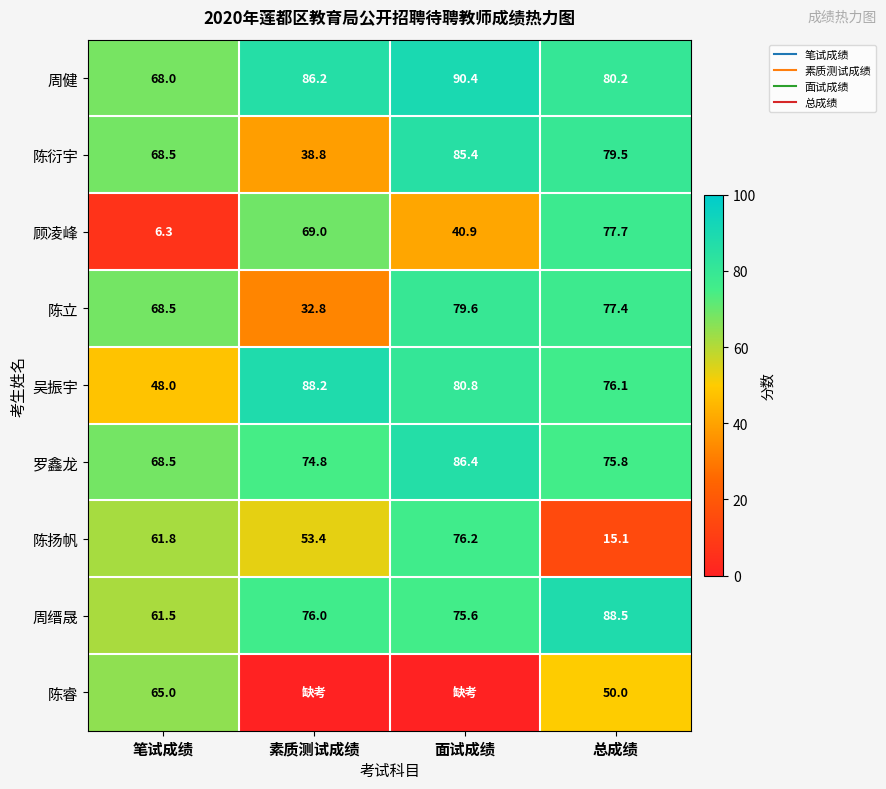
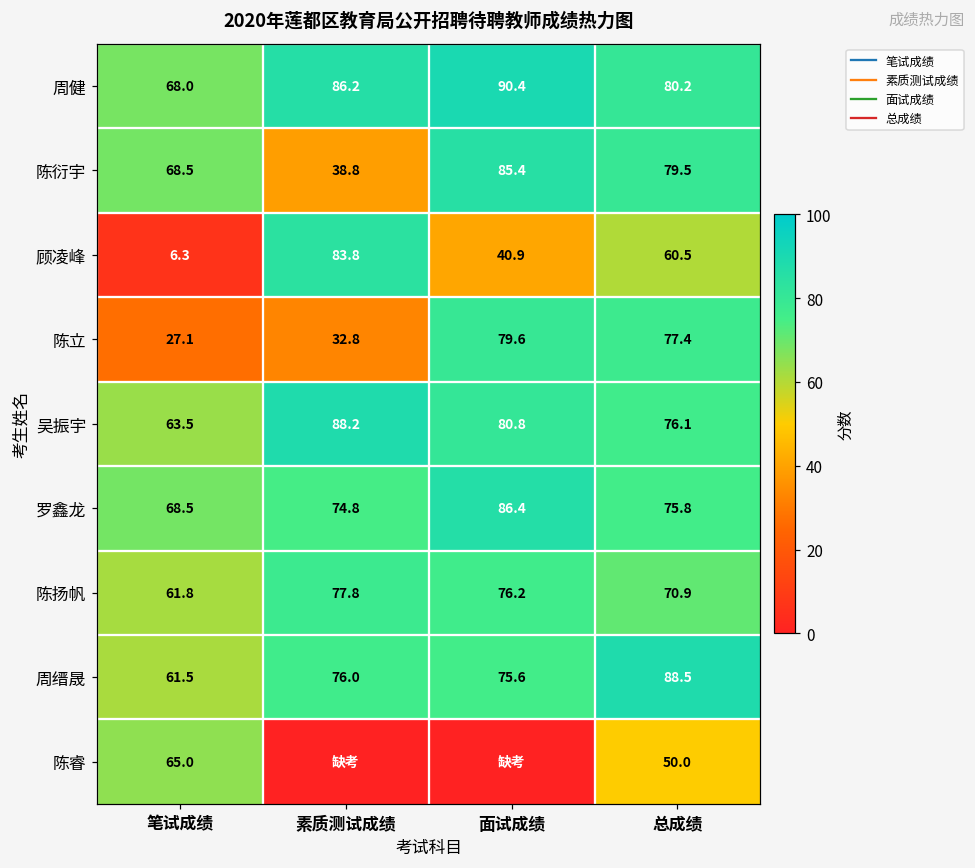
顾凌峰, 素质测试成绩: 69.0 -> 83.8
顾凌峰, 总成绩: 77.7 -> 60.5
陈立, 笔试成绩: 68.5 -> 27.1
吴振宇, 笔试成绩: 48.0 -> 63.5
陈扬帆, 素质测试成绩: 53.4 -> 77.8
陈扬帆, 总成绩: 15.1 -> 70.9
